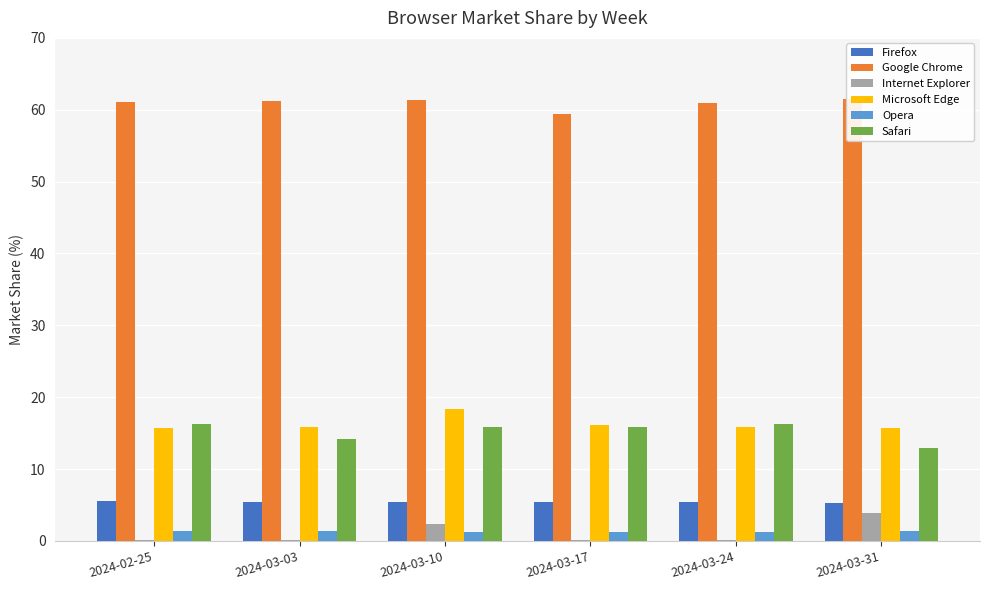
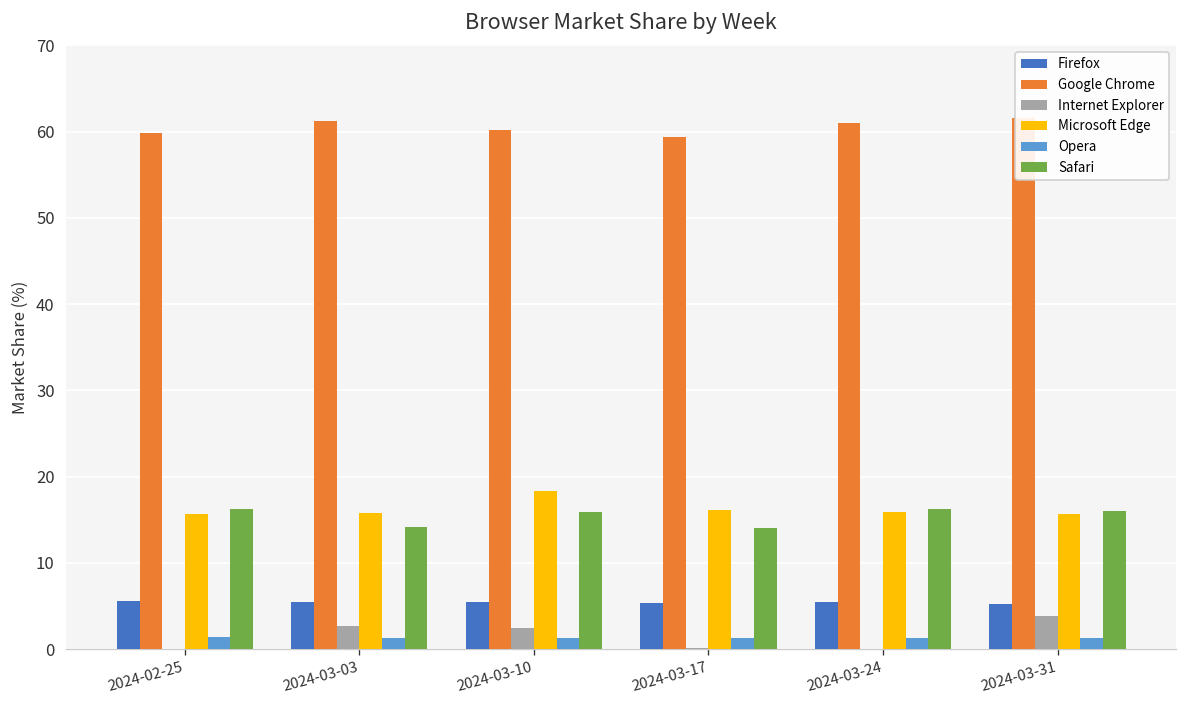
Google Chrome, 2024-02-25: 61 -> 60
Internet Explorer, 2024-03-03: 0 -> 3
Google Chrome, 2024-03-10: 61 -> 60
Safari, 2024-03-17: 16 -> 14
Safari, 2024-03-31: 13 -> 16
